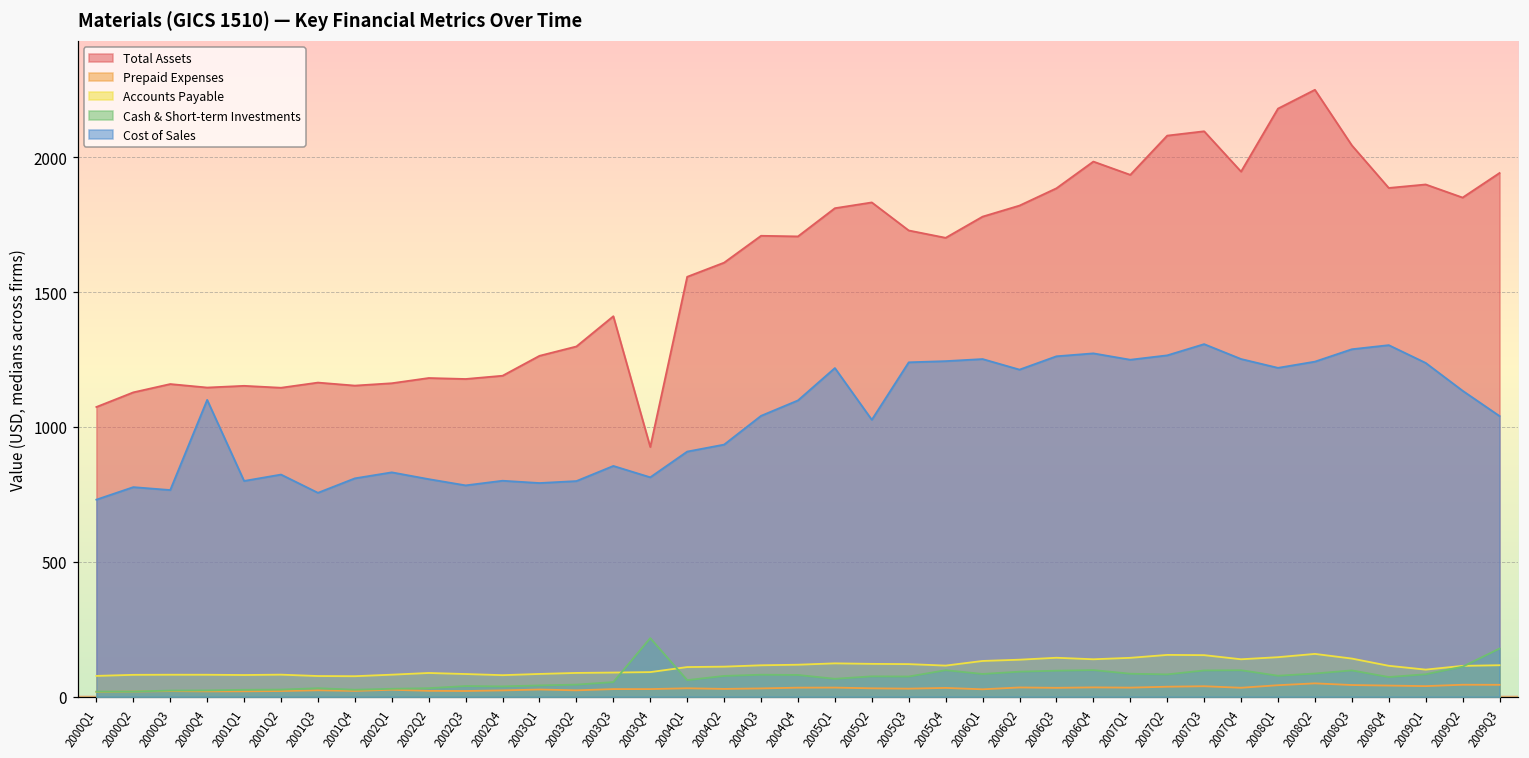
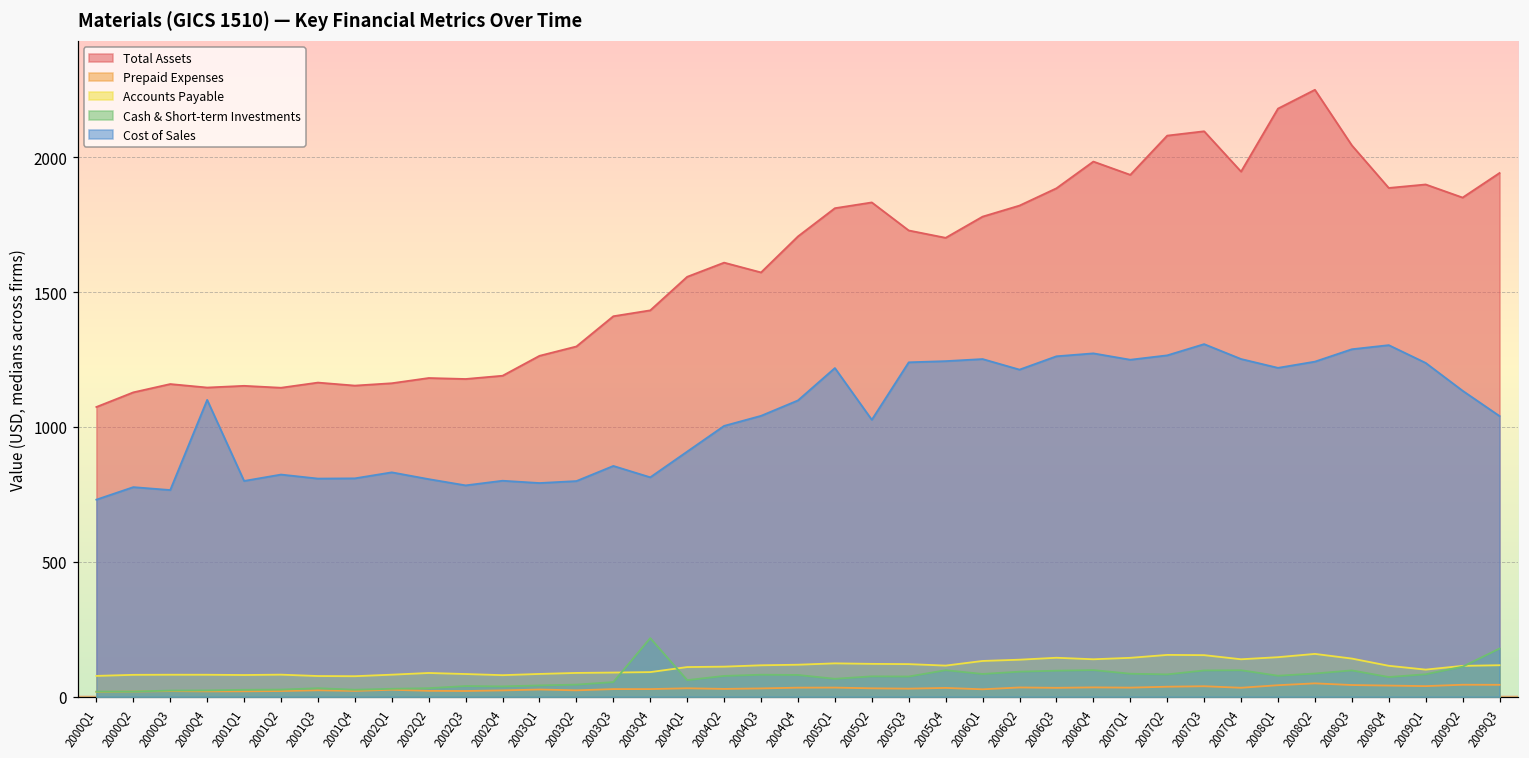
Cost of Sales, 2001Q3: 760 -> 810
Total Assets, 2003Q4: 930 -> 1430
Cost of Sales, 2004Q2: 930 -> 1000
Total Assets, 2004Q3: 1710 -> 1570
